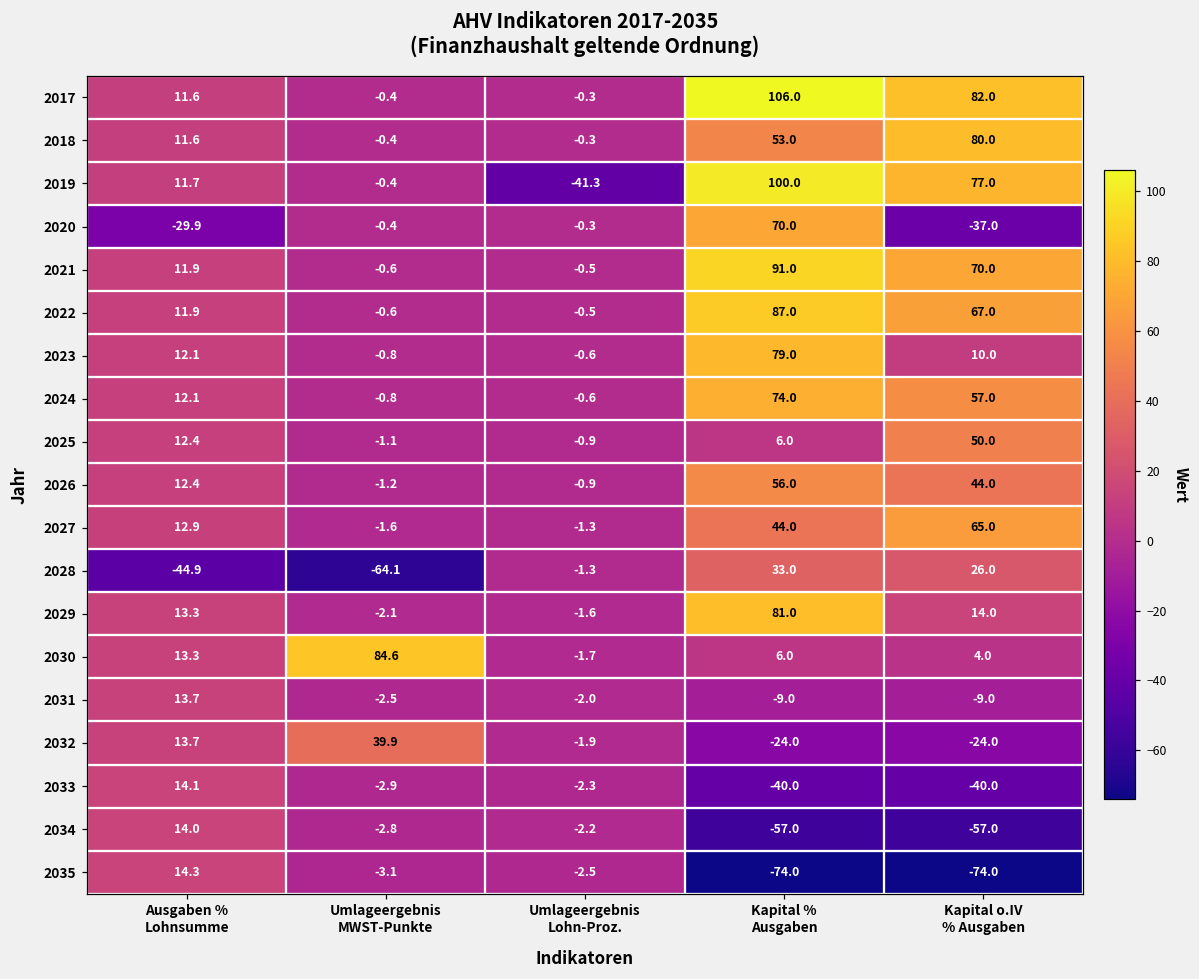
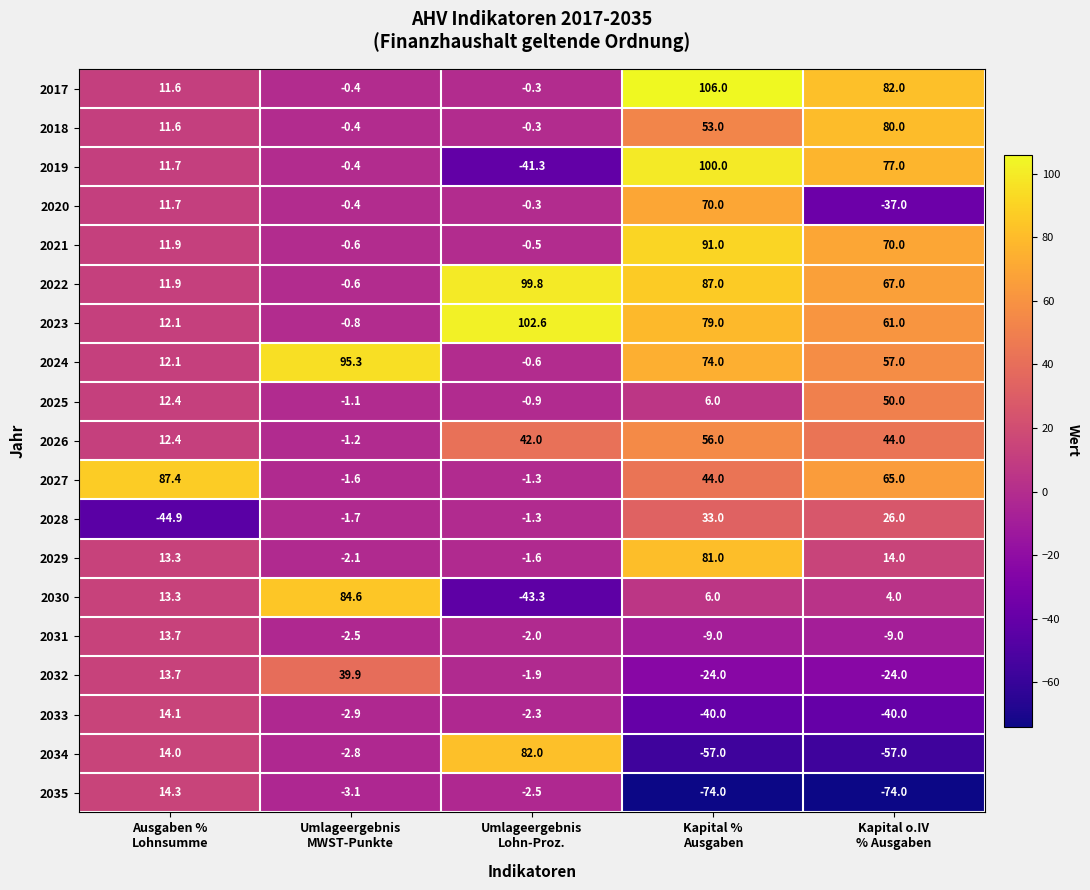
2020, Ausgaben % Lohnsumme: -29.9 -> 11.7
2022, Umlageergebnis Lohn-Proz.: -0.5 -> 99.8
2023, Umlageergebnis Lohn-Proz.: -0.6 -> 102.6
2023, Kapital o.IV % Ausgaben: 10.0 -> 61.0
2024, Umlageergebnis MWST-Punkte: -0.8 -> 95.3
2026, Umlageergebnis Lohn-Proz.: -0.9 -> 42.0
2027, Ausgaben % Lohnsumme: 12.9 -> 87.4
2028, Umlageergebnis MWST-Punkte: -64.1 -> -1.7
2030, Umlageergebnis Lohn-Proz.: -1.7 -> -43.3
2034, Umlageergebnis Lohn-Proz.: -2.2 -> 82.0
